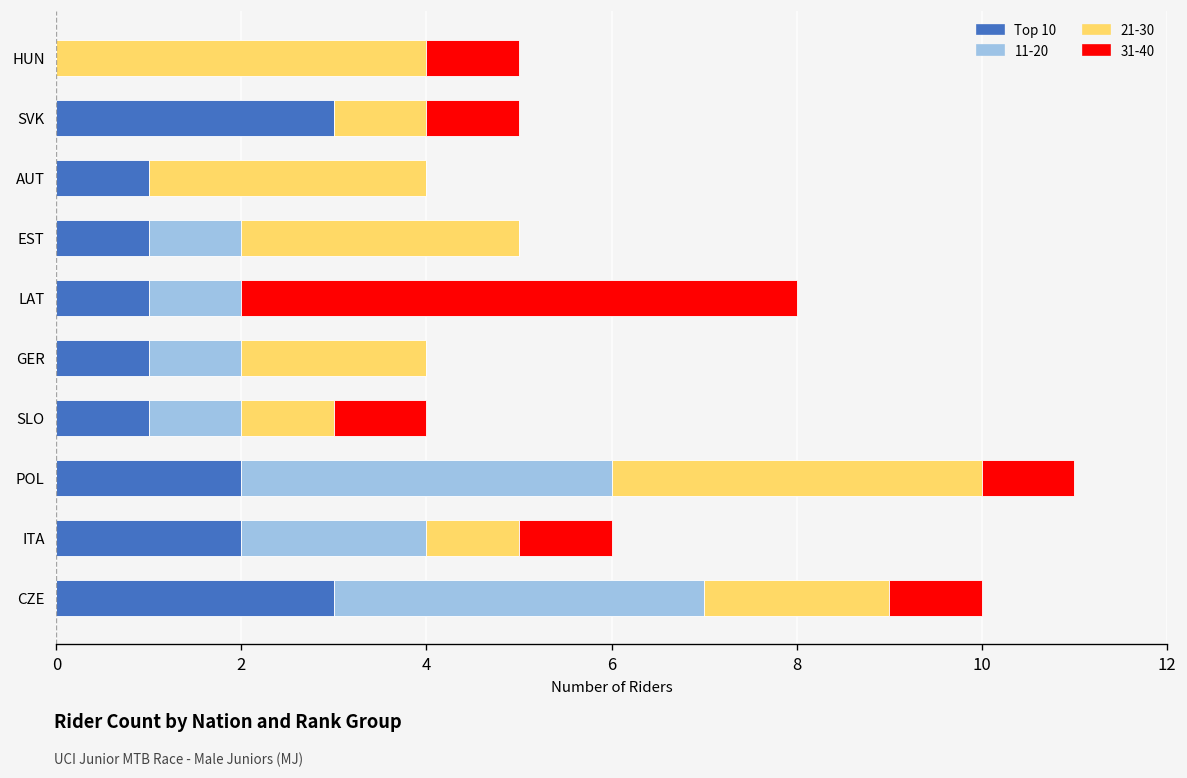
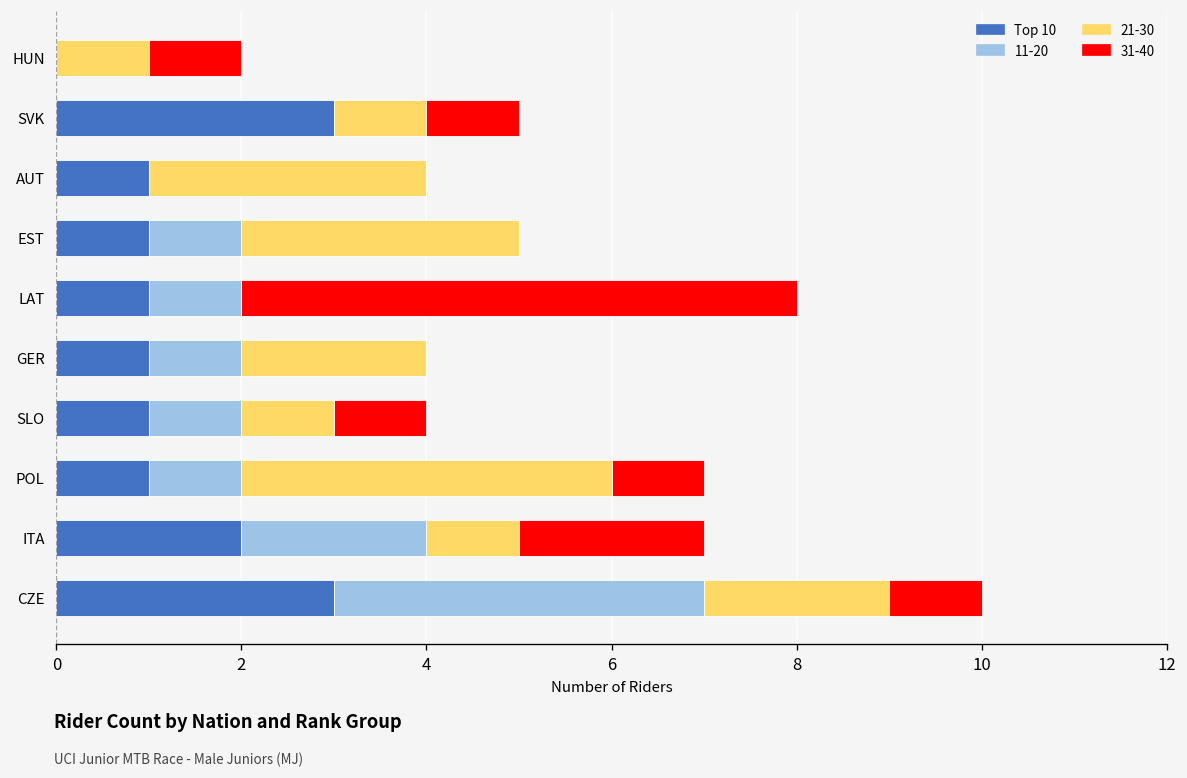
21-30, HUN: 4 -> 1
Top 10, POL: 2 -> 1
11-20, POL: 4 -> 1
31-40, ITA: 1 -> 2
